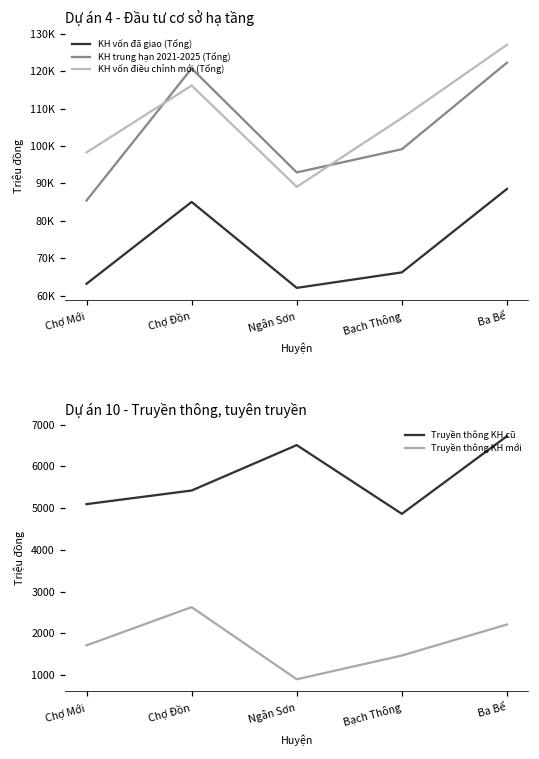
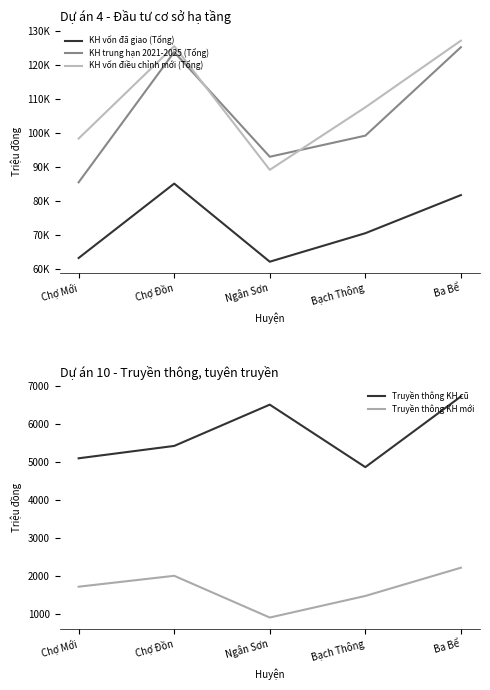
Dự án 4 - Đầu tư cơ sở hạ tầng, KH trung hạn 2021-2025 (Tổng), Chợ Đồn: 121000 -> 124000
Dự án 4 - Đầu tư cơ sở hạ tầng, KH vốn điều chỉnh mới (Tổng), Chợ Đồn: 116000 -> 125000
Dự án 4 - Đầu tư cơ sở hạ tầng, KH vốn đã giao (Tổng), Bạch Thông: 66000 -> 70000
Dự án 4 - Đầu tư cơ sở hạ tầng, KH vốn đã giao (Tổng), Ba Bể: 89000 -> 82000
Dự án 4 - Đầu tư cơ sở hạ tầng, KH trung hạn 2021-2025 (Tổng), Ba Bể: 122000 -> 125000
Dự án 10 - Truyền thông, tuyên truyền, Truyền thông KH mới, Chợ Đồn: 2600 -> 2000
